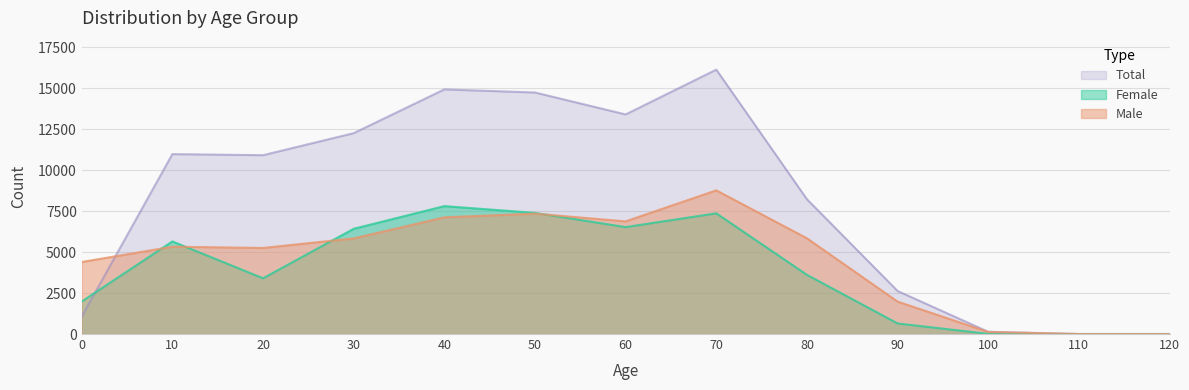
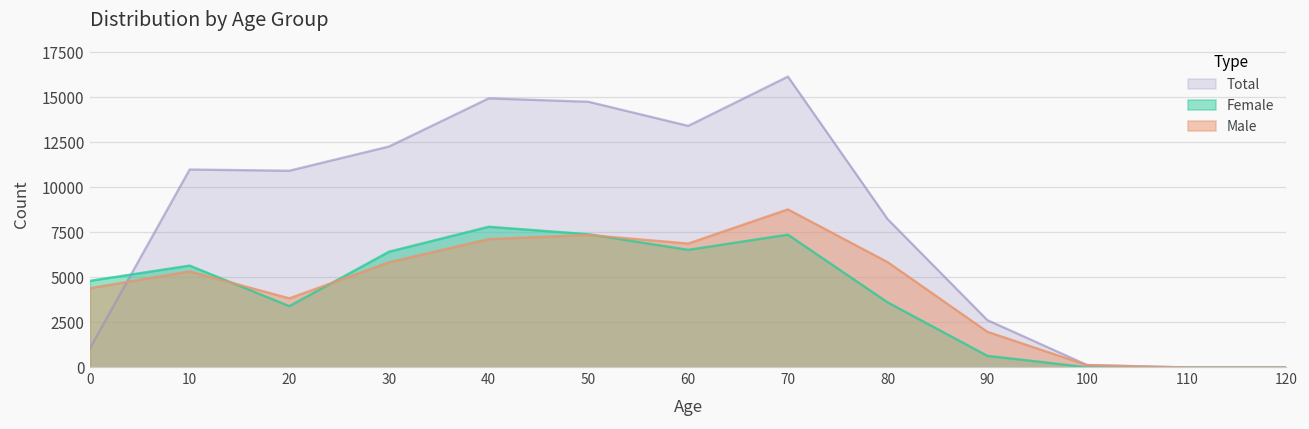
Female, 0: 2000 -> 4800
Male, 20: 5300 -> 3800
